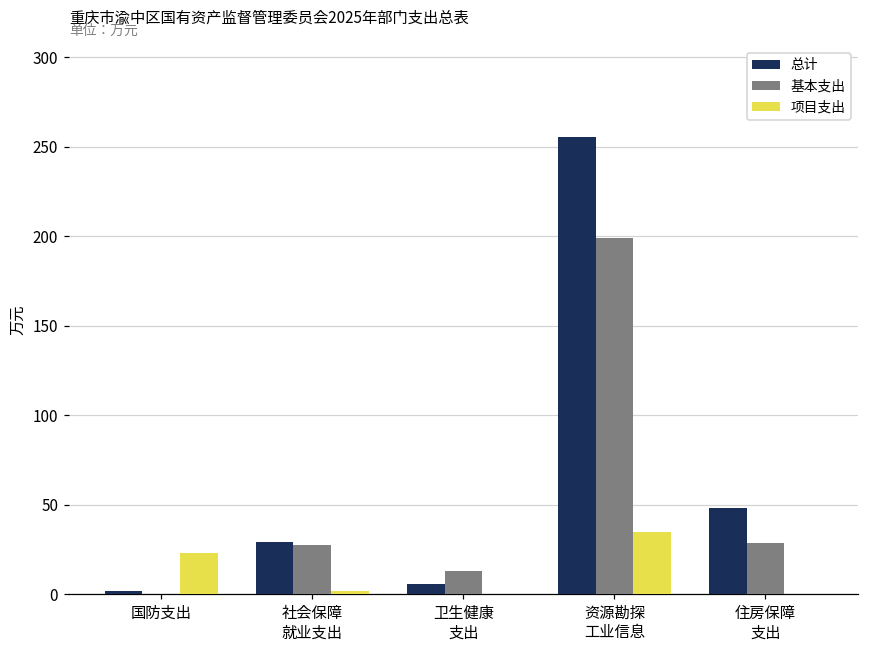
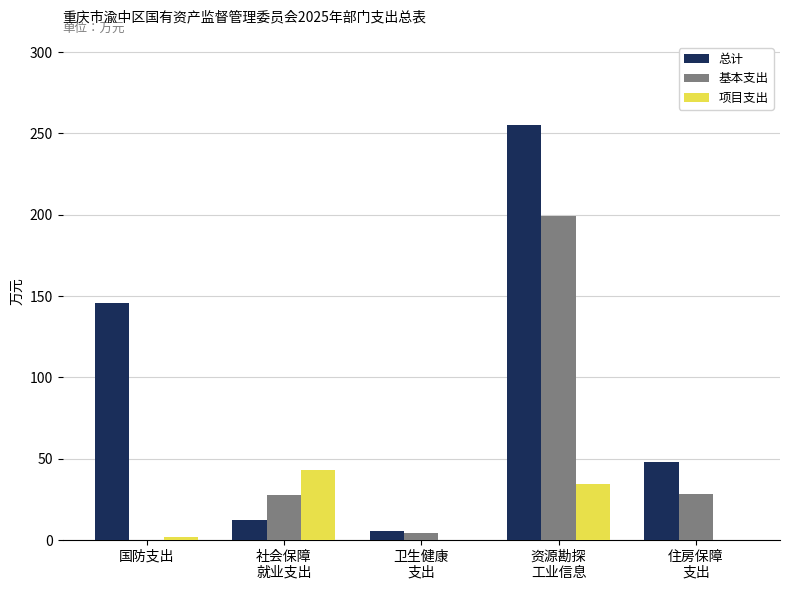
总计, 国防支出: 2 -> 146
项目支出, 国防支出: 23 -> 2
总计, 社会保障 就业支出: 29 -> 12
项目支出, 社会保障 就业支出: 2 -> 43
基本支出, 卫生健康 支出: 13 -> 4
